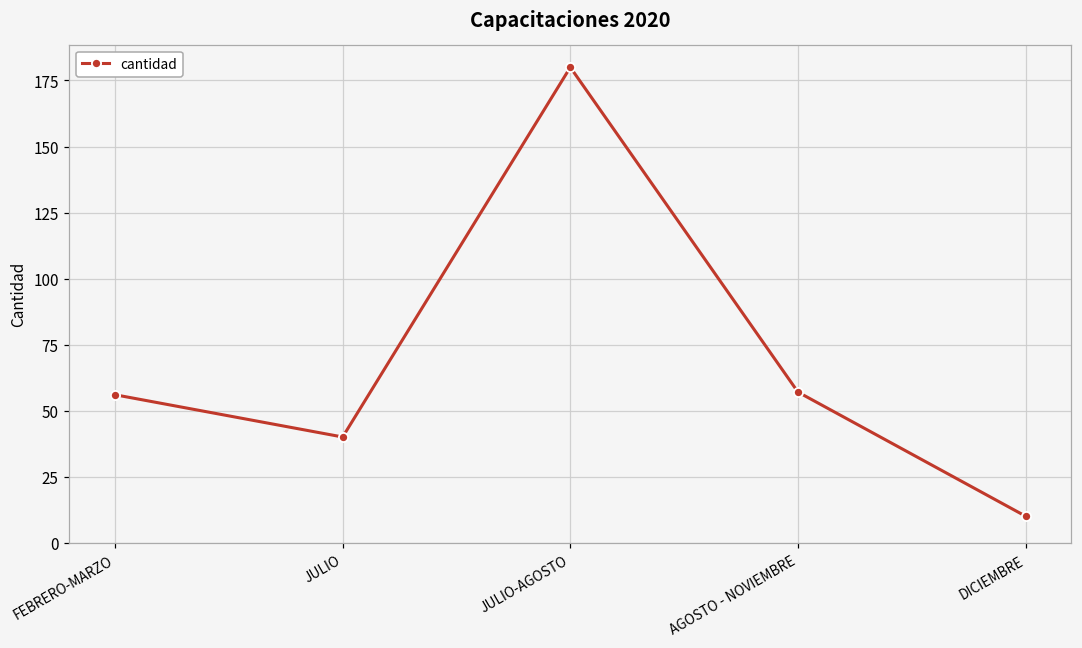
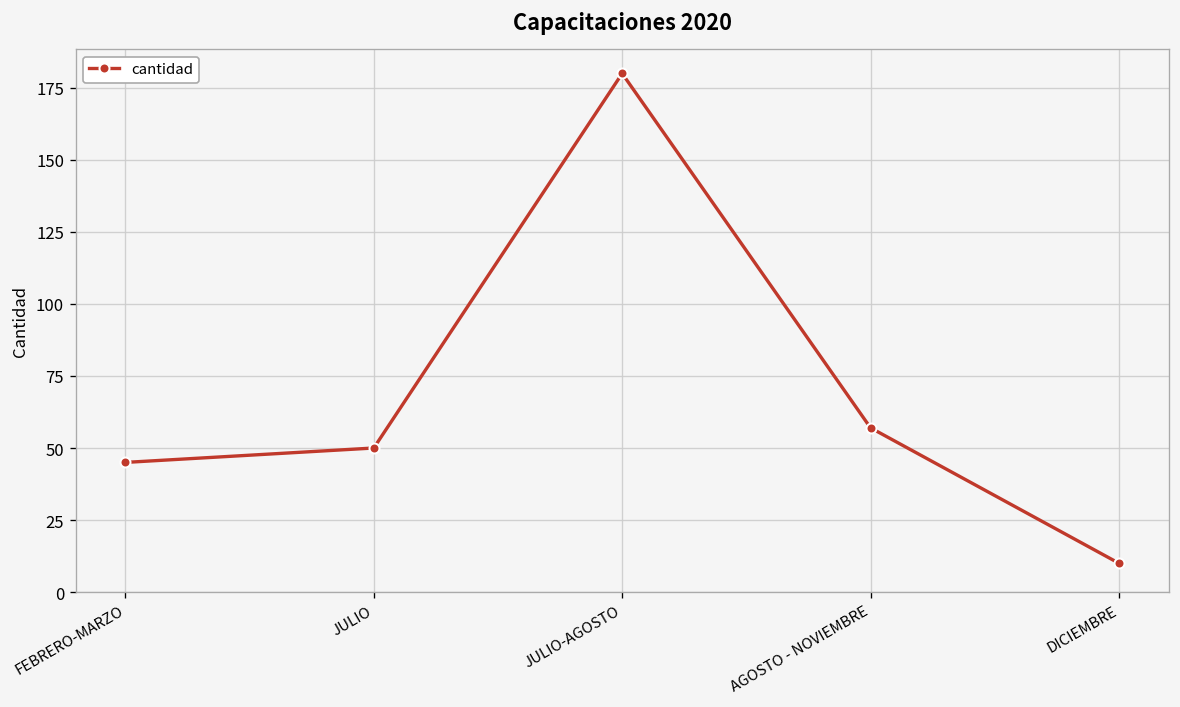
FEBRERO-MARZO: 56 -> 45
JULIO: 40 -> 50
